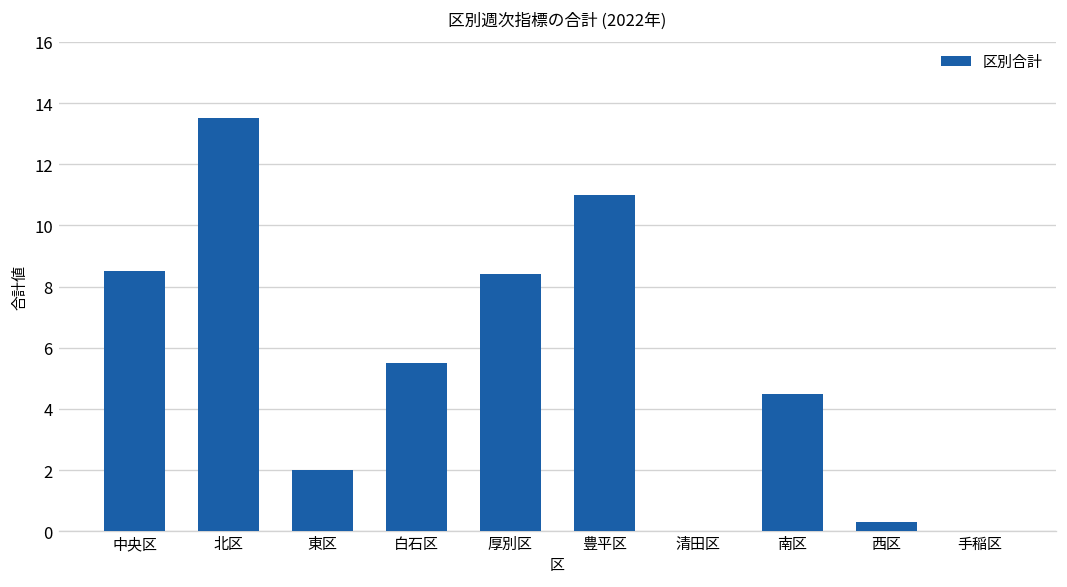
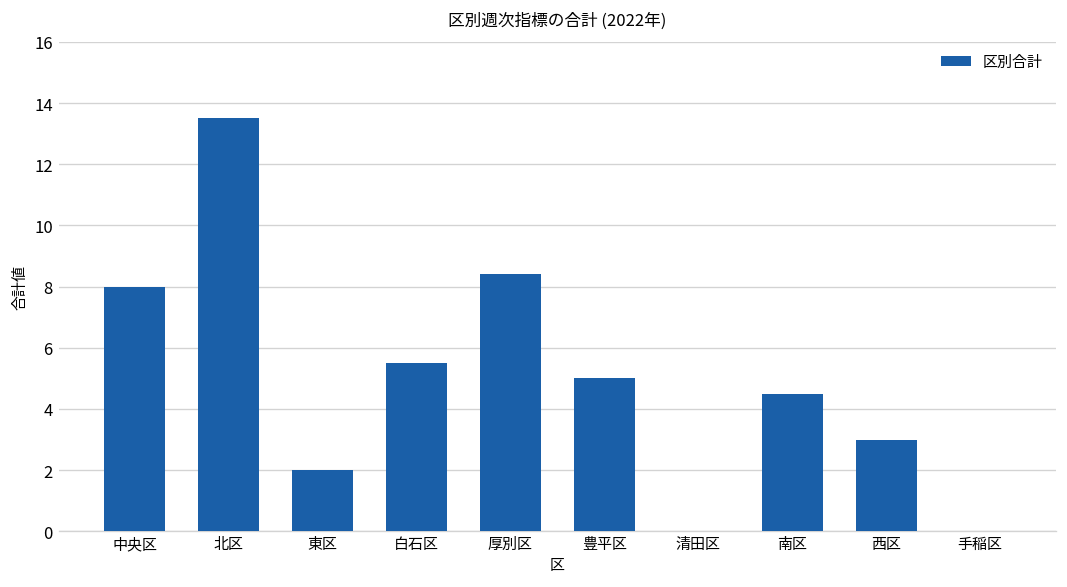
中央区: 8.5 -> 8.0
豊平区: 11 -> 5
西区: 0.3 -> 3.0
